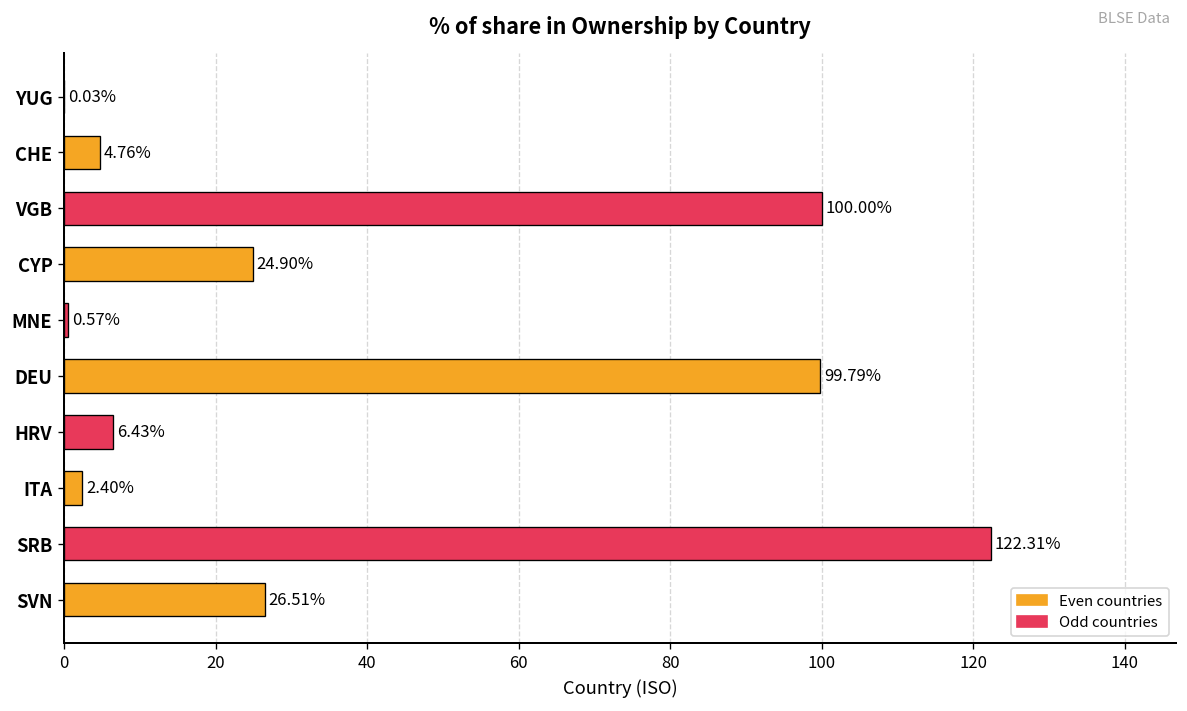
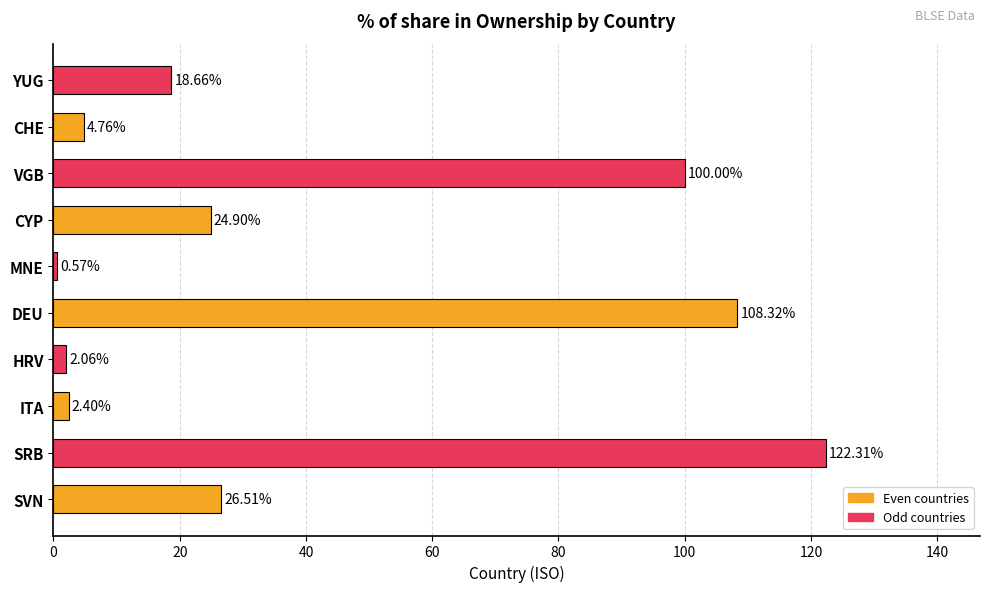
YUG: 0.03% -> 18.66%
DEU: 99.79% -> 108.32%
HRV: 6.43% -> 2.06%
